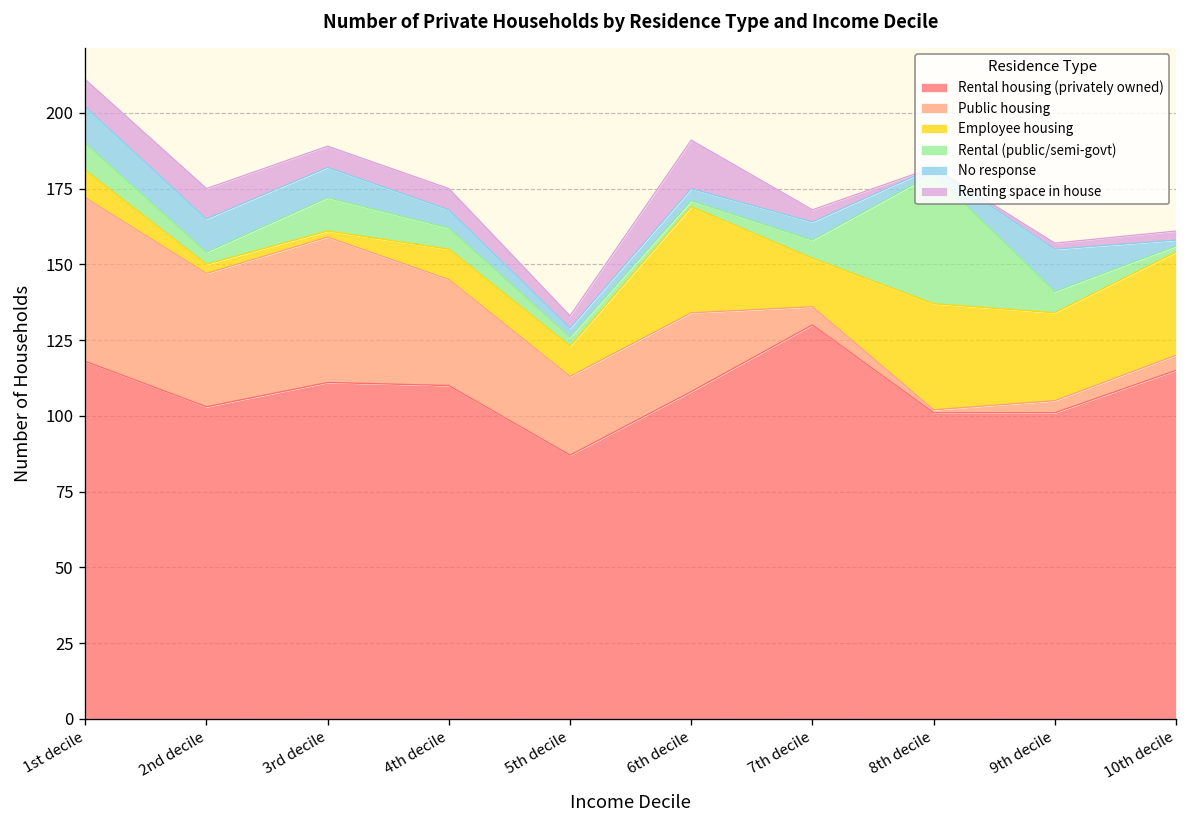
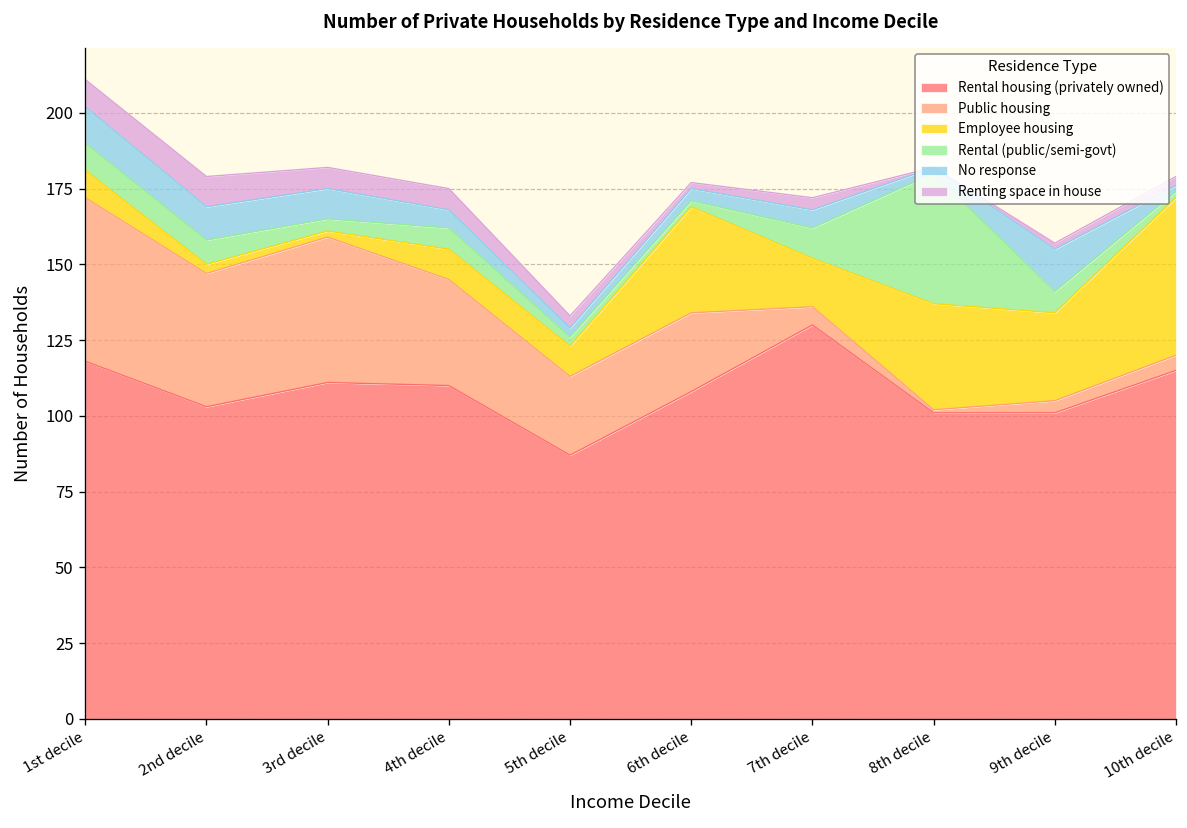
Rental (public/semi-govt), 2nd decile: 4 -> 8
Rental (public/semi-govt), 3rd decile: 11 -> 4
Renting space in house, 6th decile: 16 -> 2
Rental (public/semi-govt), 7th decile: 6 -> 10
Employee housing, 10th decile: 34 -> 52
